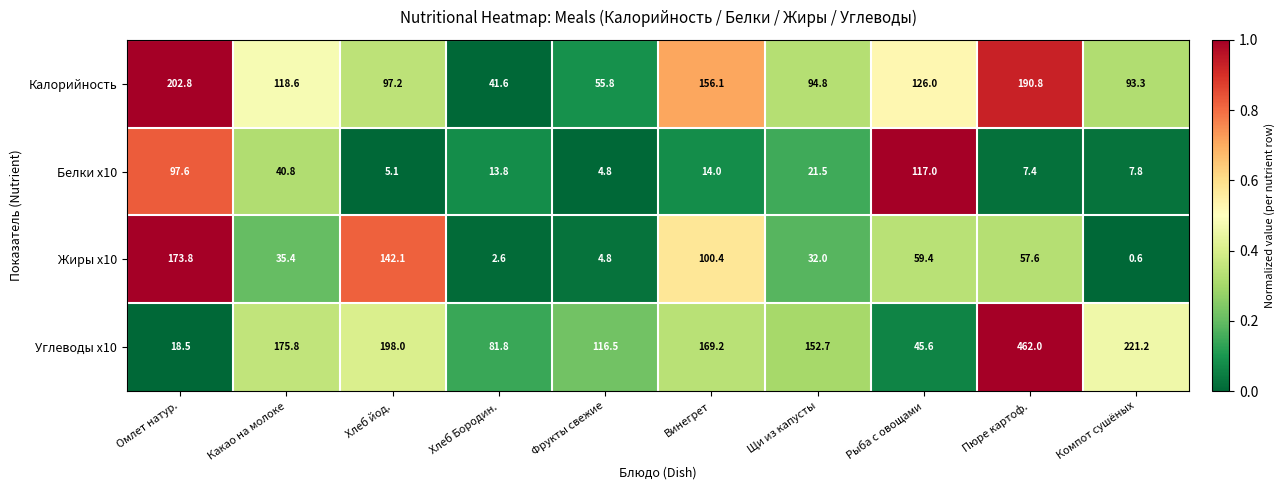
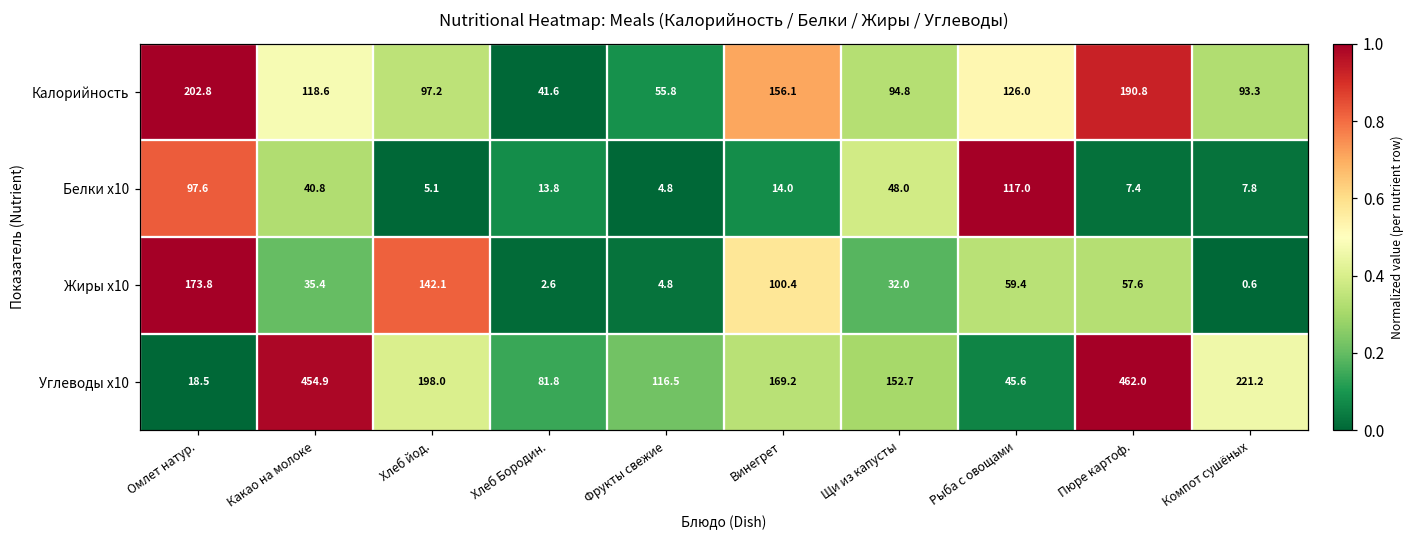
Белки x10, Щи из капусты: 21.5 -> 48.0
Углеводы x10, Какао на молоке: 175.8 -> 454.9
